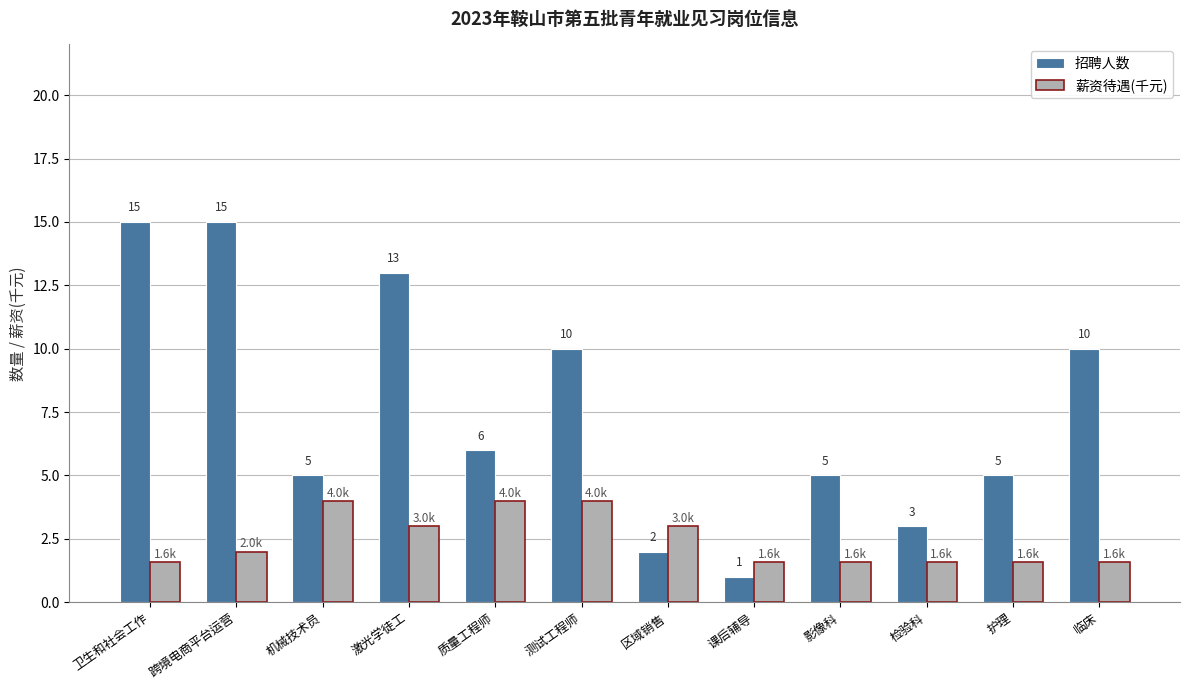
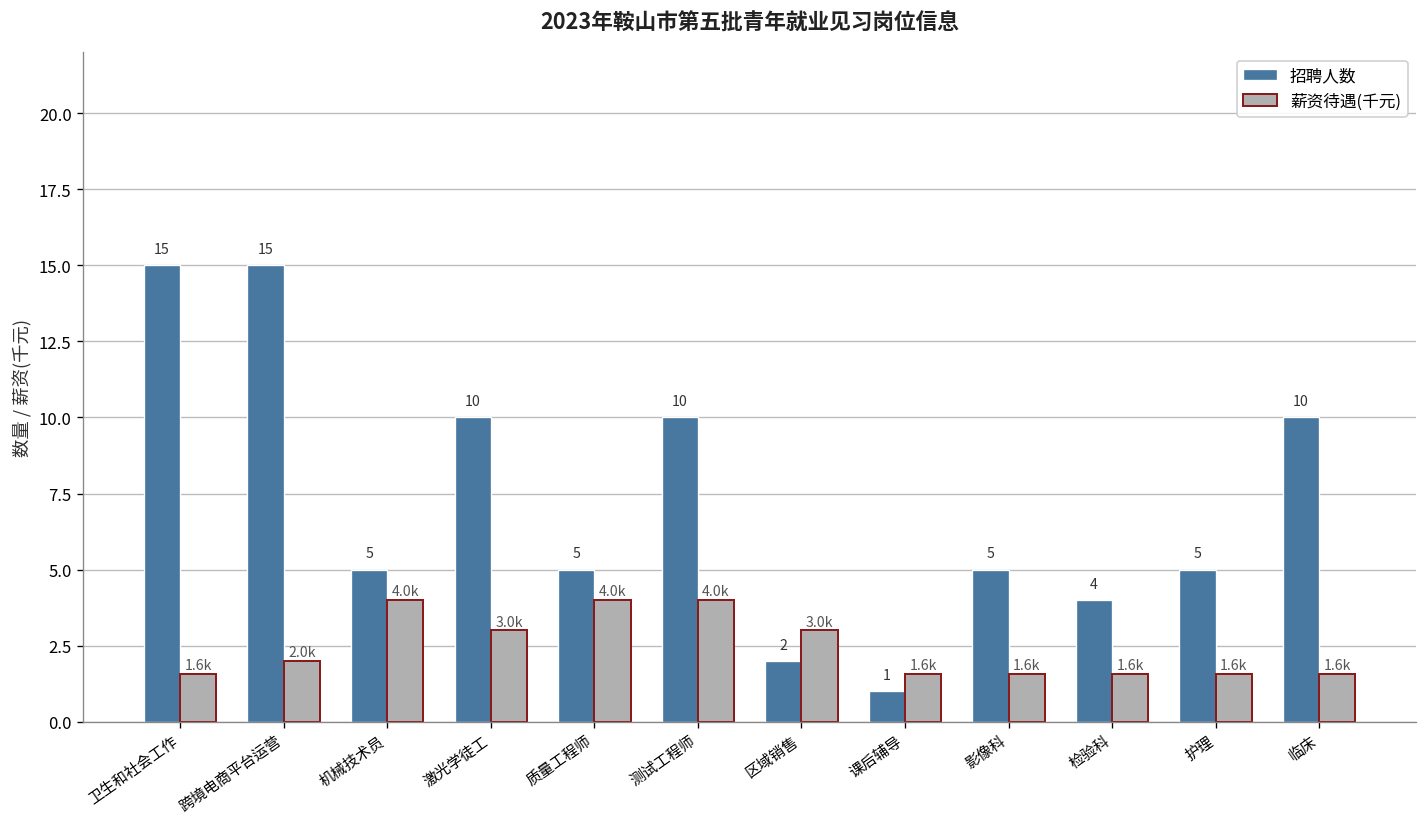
招聘人数, 激光学徒工: 13 -> 10
招聘人数, 质量工程师: 6 -> 5
招聘人数, 检验科: 3 -> 4
